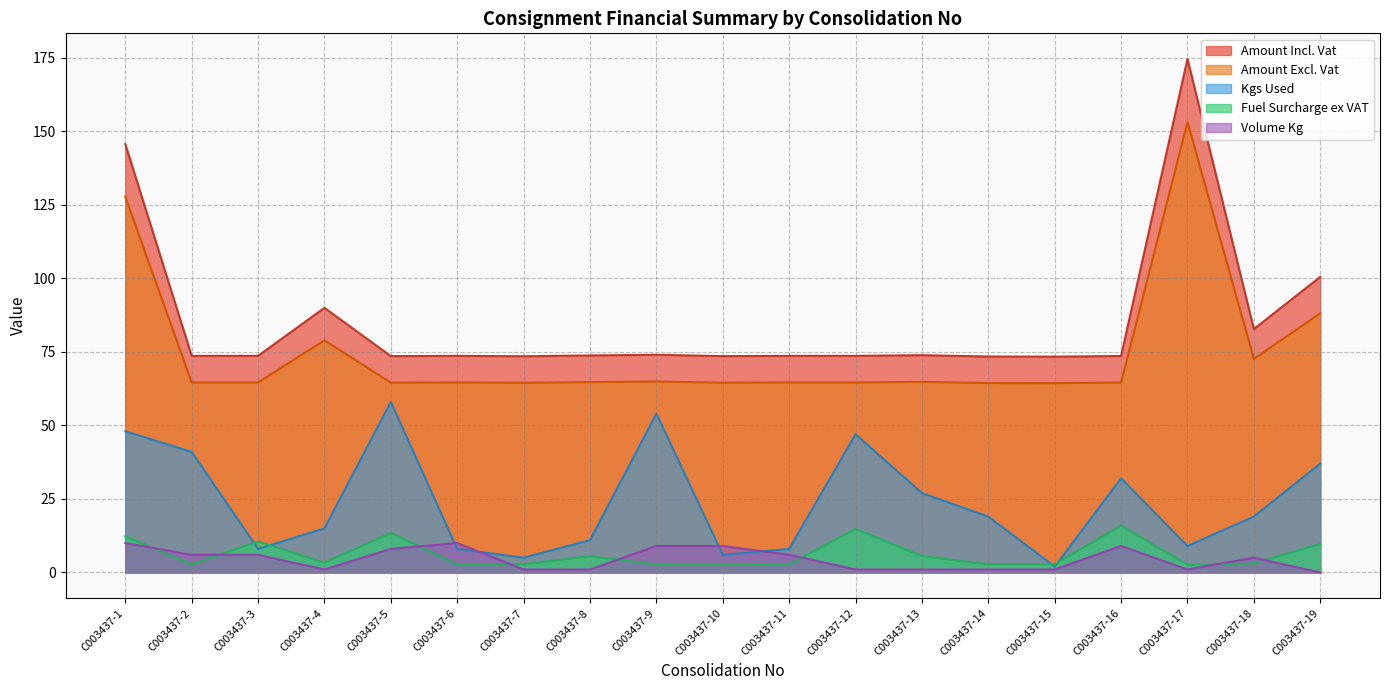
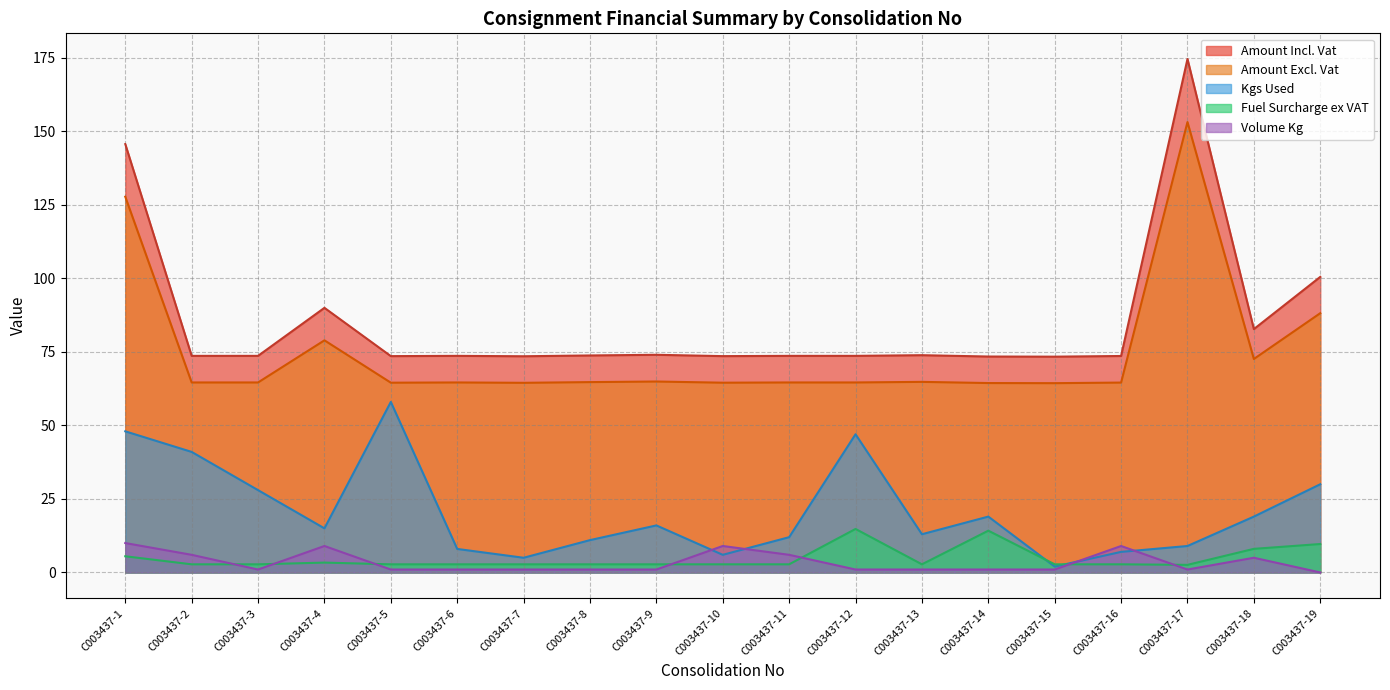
Fuel Surcharge ex VAT, C003437-1: 12 -> 6
Kgs Used, C003437-3: 8 -> 28
Fuel Surcharge ex VAT, C003437-3: 11 -> 3
Volume Kg, C003437-3: 6 -> 1
Volume Kg, C003437-4: 1 -> 9
Fuel Surcharge ex VAT, C003437-5: 13 -> 3
Volume Kg, C003437-5: 8 -> 1
Volume Kg, C003437-6: 10 -> 1
Fuel Surcharge ex VAT, C003437-8: 6 -> 3
Kgs Used, C003437-9: 54 -> 16
Volume Kg, C003437-9: 9 -> 1
Kgs Used, C003437-11: 8 -> 12
Kgs Used, C003437-13: 27 -> 13
Fuel Surcharge ex VAT, C003437-13: 6 -> 3
Fuel Surcharge ex VAT, C003437-14: 3 -> 14
Kgs Used, C003437-16: 32 -> 7
Fuel Surcharge ex VAT, C003437-16: 16 -> 3
Fuel Surcharge ex VAT, C003437-18: 3 -> 8
Kgs Used, C003437-19: 37 -> 30
